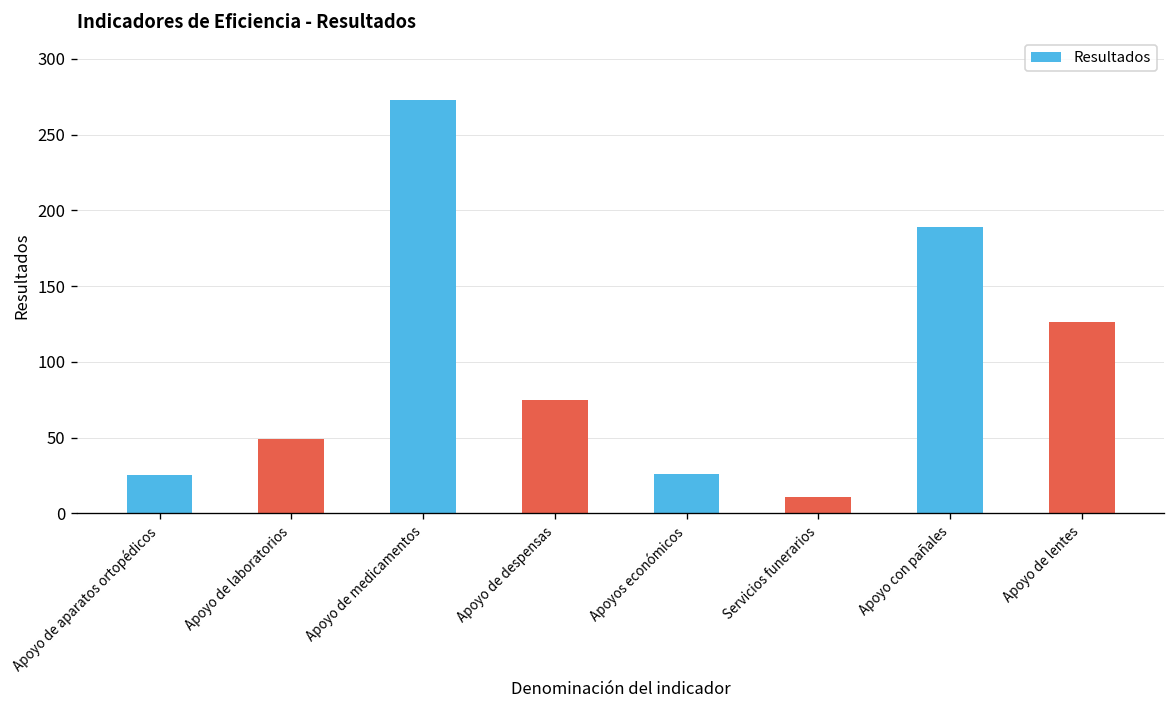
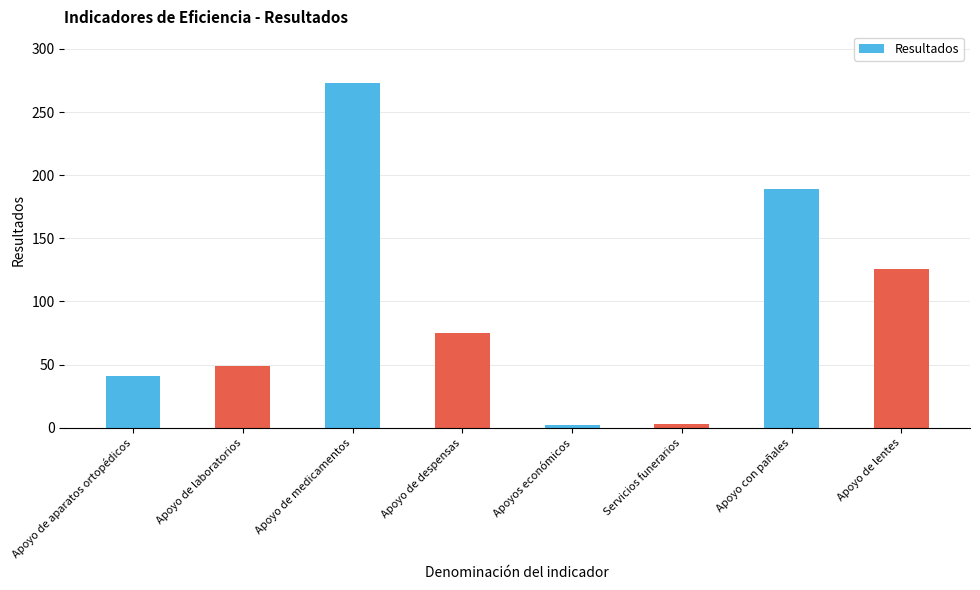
Apoyo de aparatos ortopédicos: 25 -> 41
Apoyos económicos: 26 -> 2
Servicios funerarios: 11 -> 3
